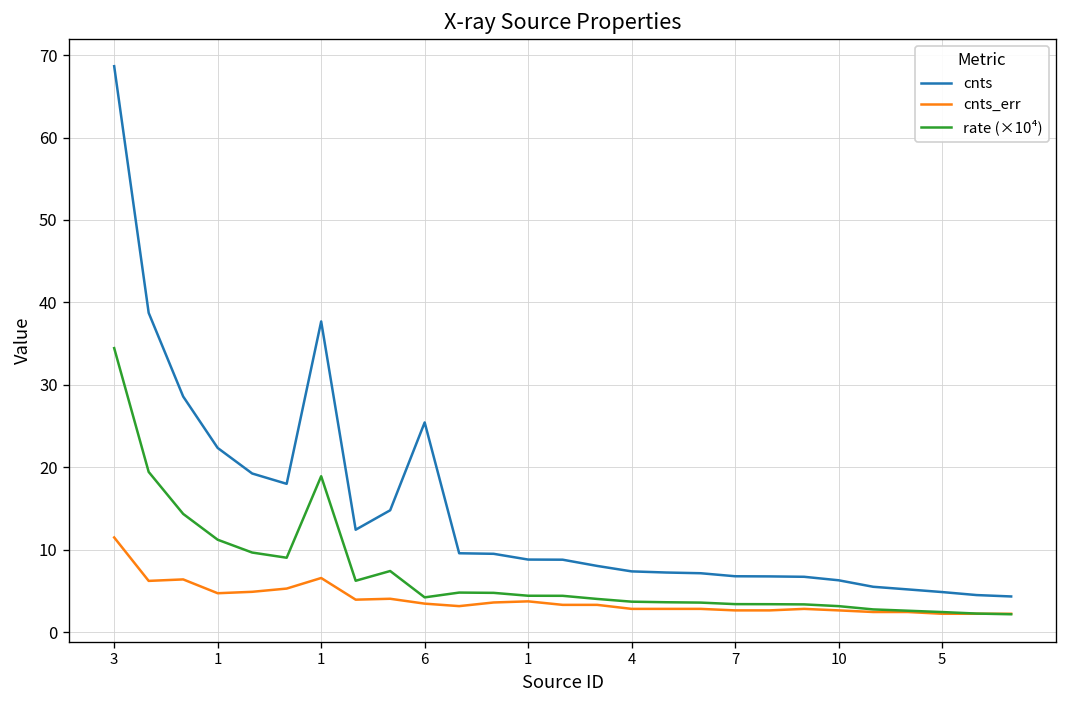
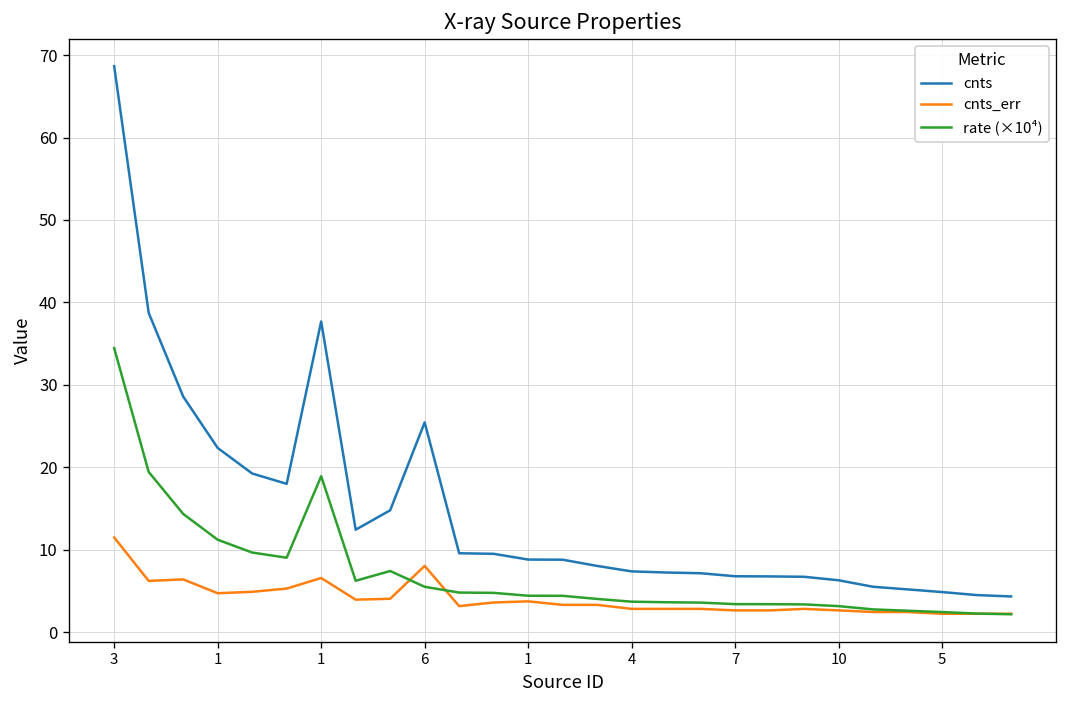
cnts_err, 6: 3 -> 8
rate (×10⁴), 6: 4 -> 6
